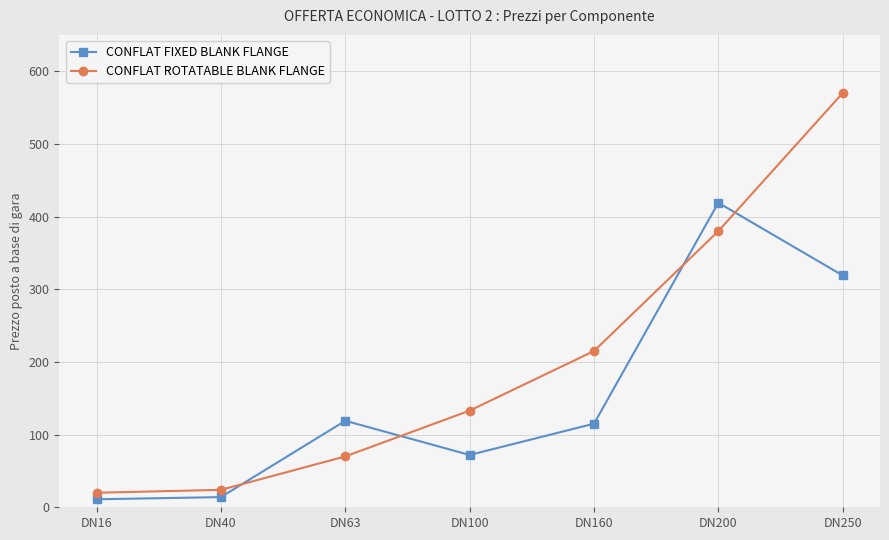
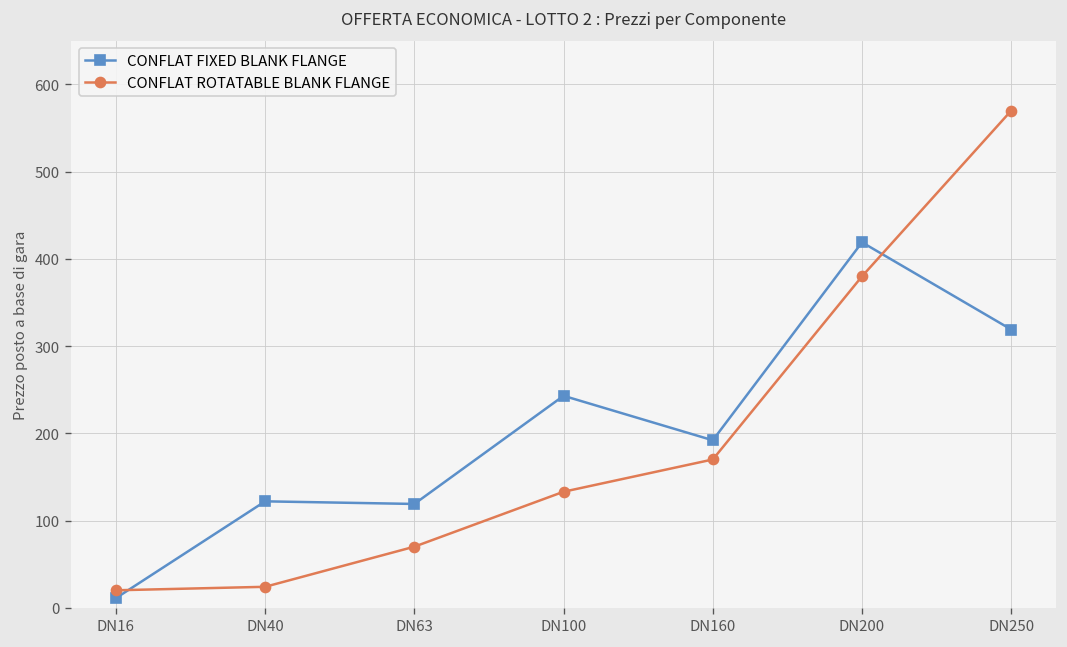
CONFLAT FIXED BLANK FLANGE, DN40: 10 -> 120
CONFLAT FIXED BLANK FLANGE, DN100: 70 -> 240
CONFLAT FIXED BLANK FLANGE, DN160: 120 -> 190
CONFLAT ROTATABLE BLANK FLANGE, DN160: 220 -> 170
